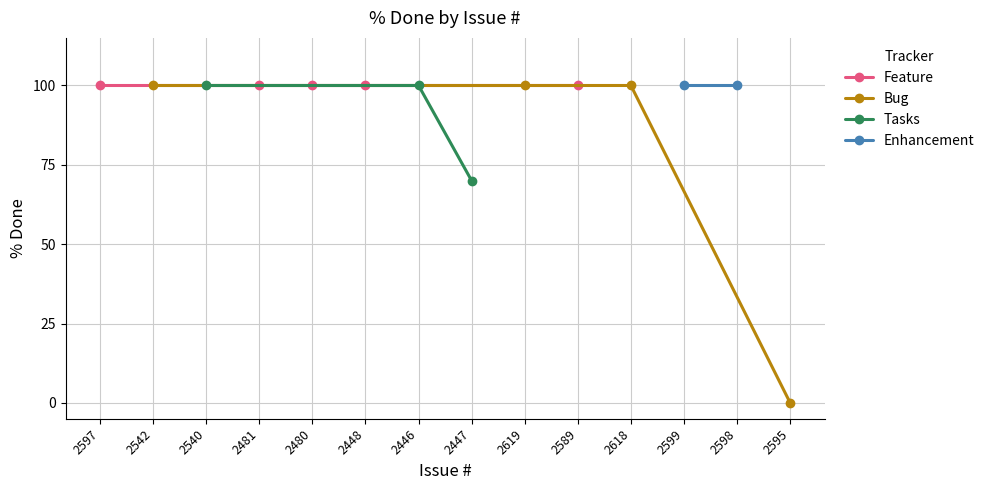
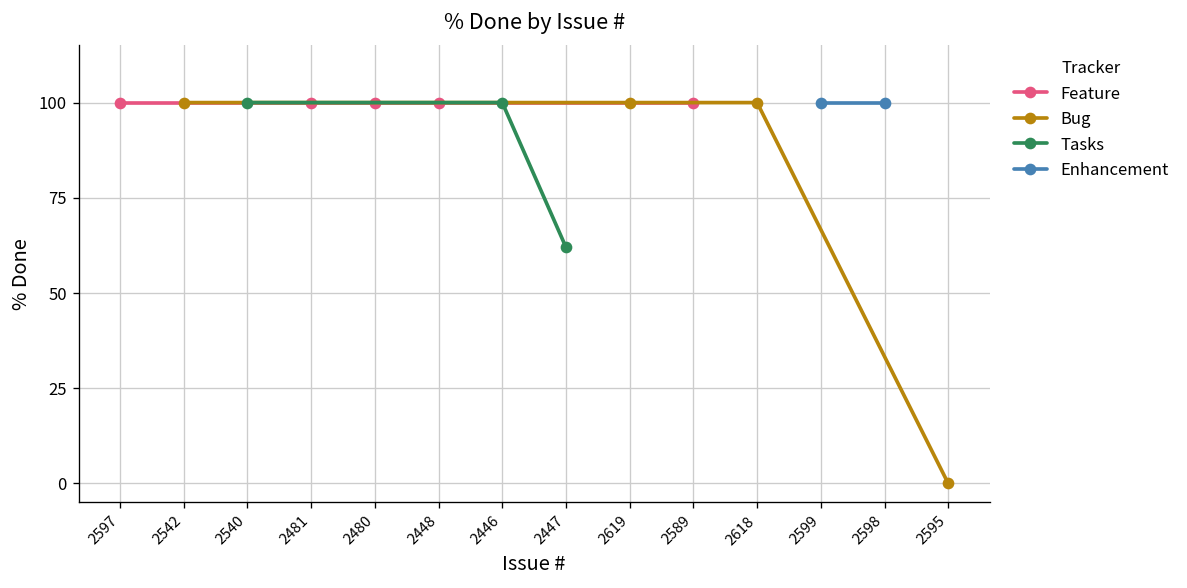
Tasks, 2447: 70 -> 62
